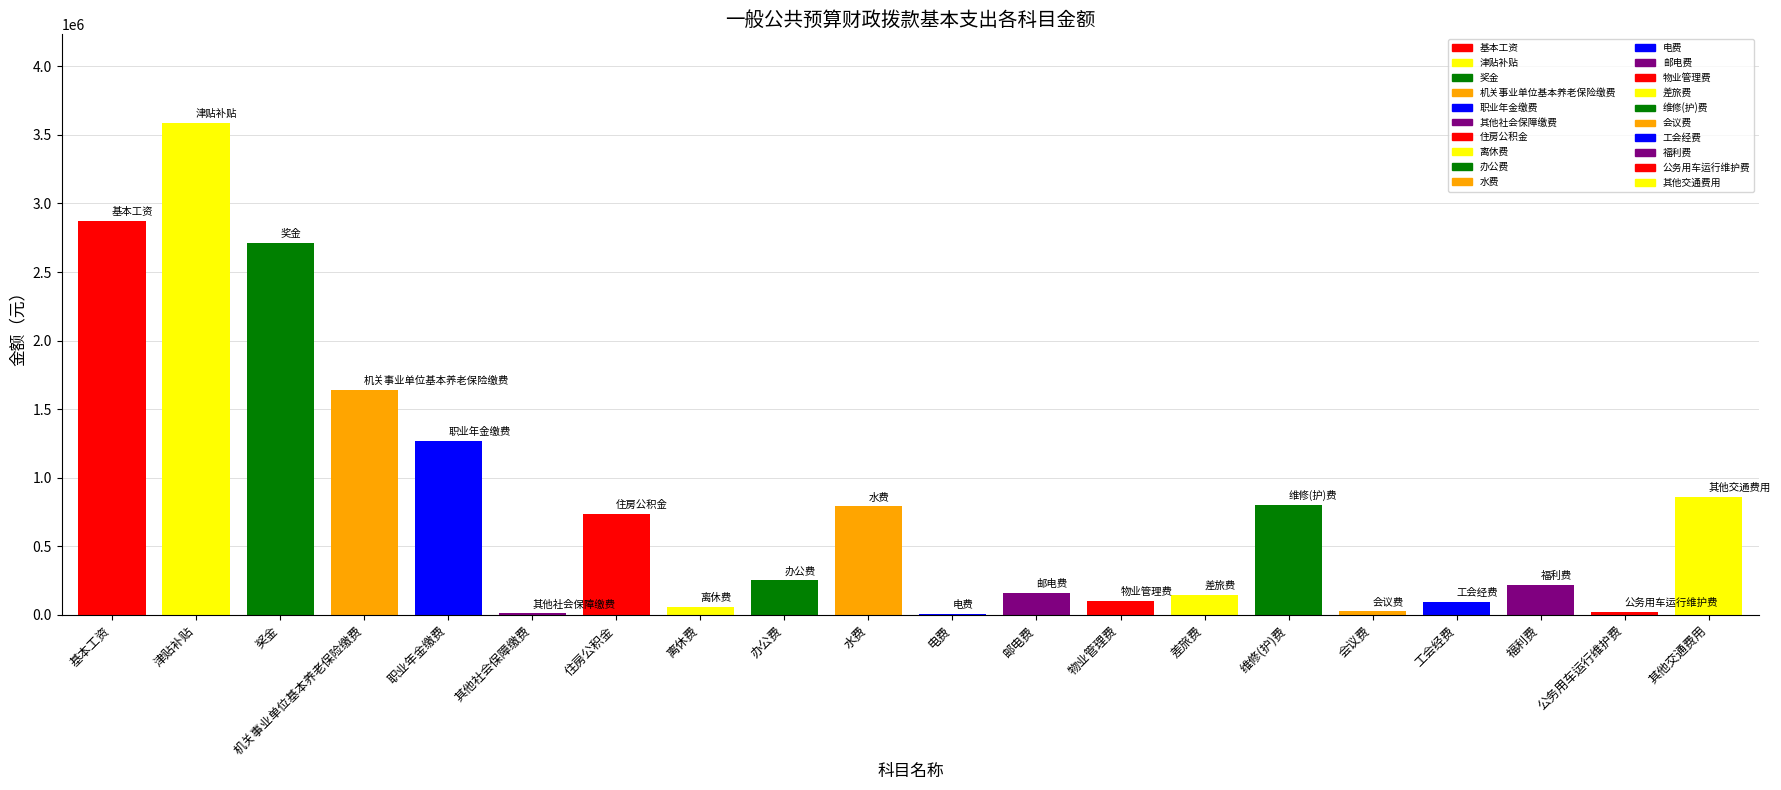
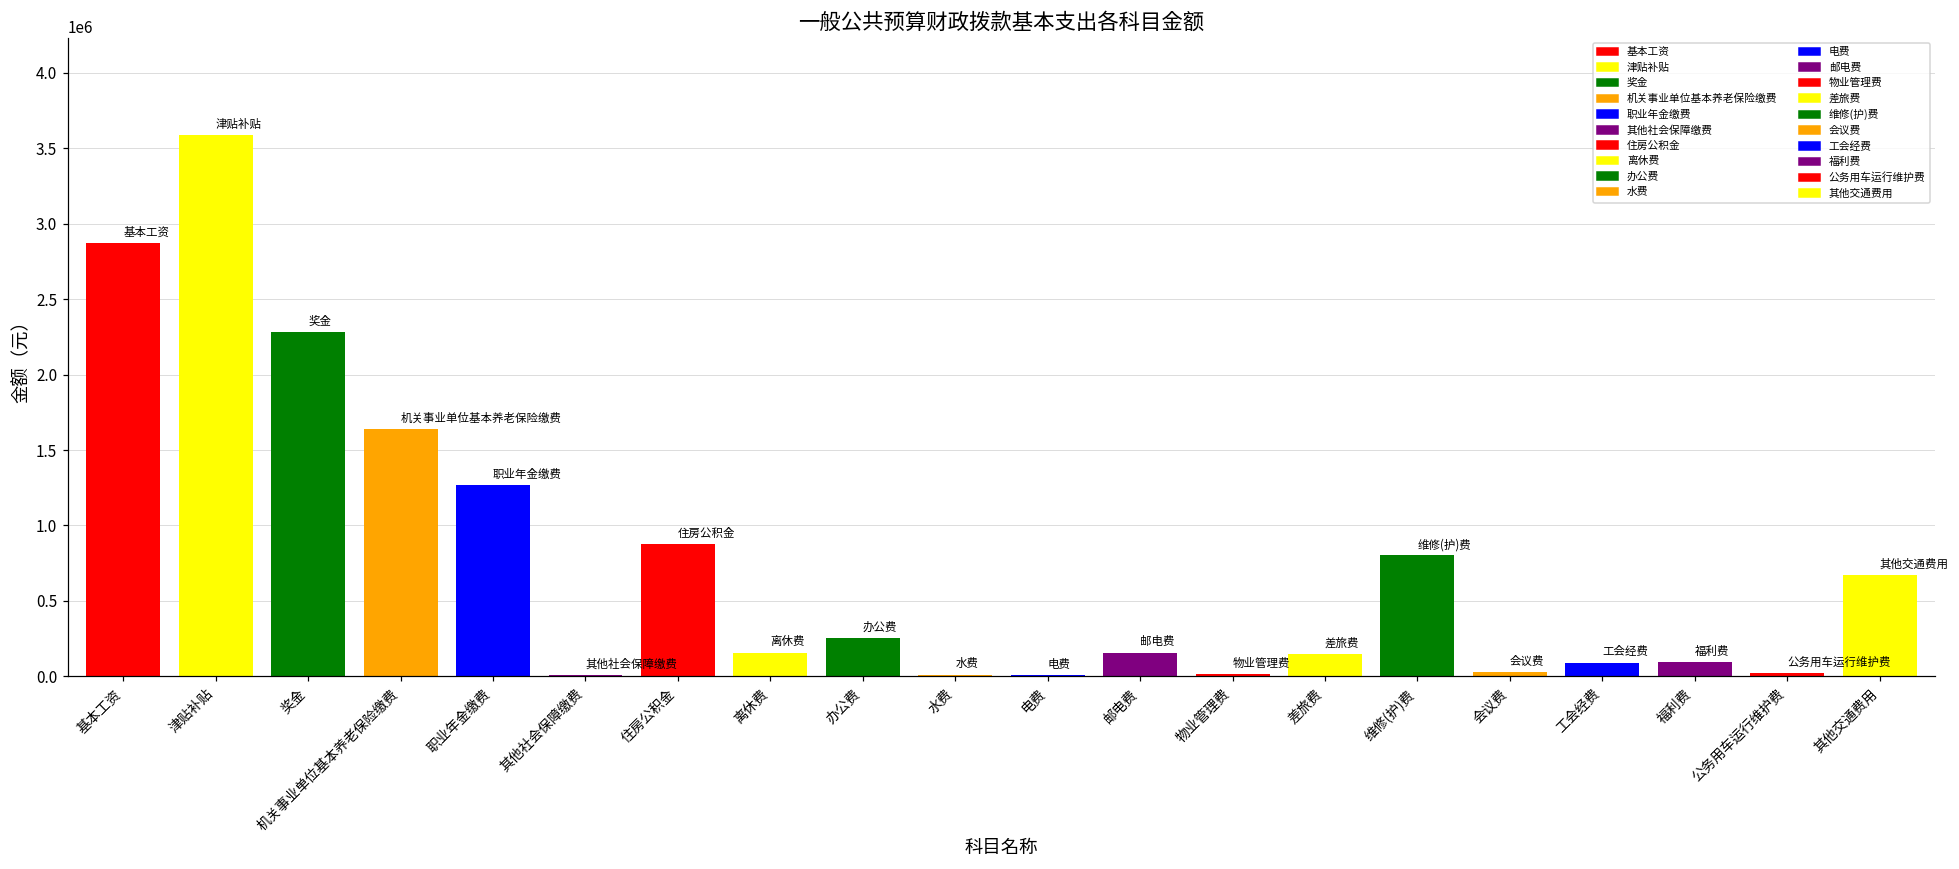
奖金: 2710000 -> 2280000
住房公积金: 740000 -> 880000
离休费: 60000 -> 160000
水费: 790000 -> 10000
物业管理费: 100000 -> 10000
福利费: 210000 -> 90000
其他交通费用: 860000 -> 670000
